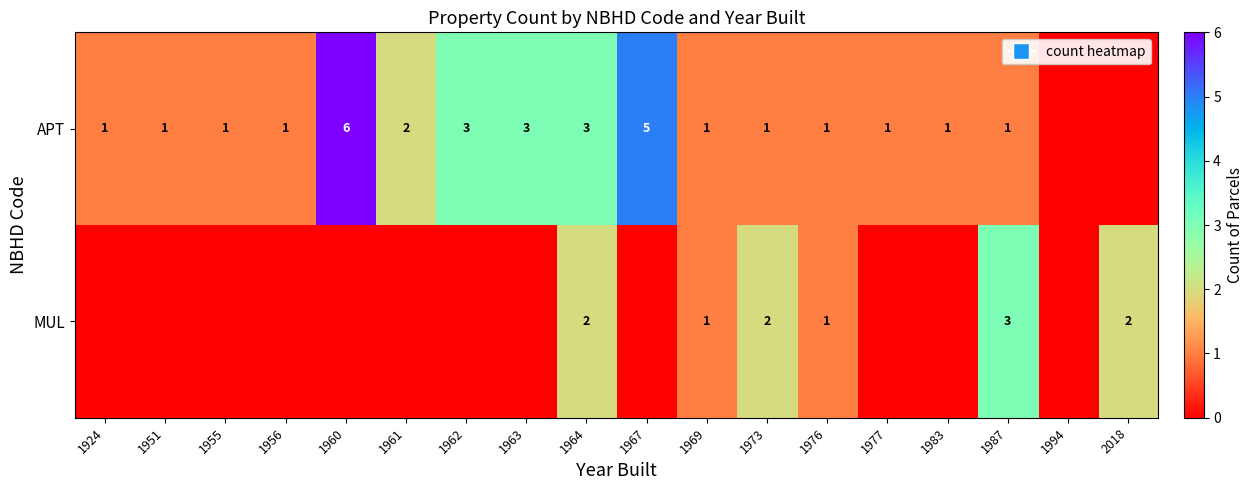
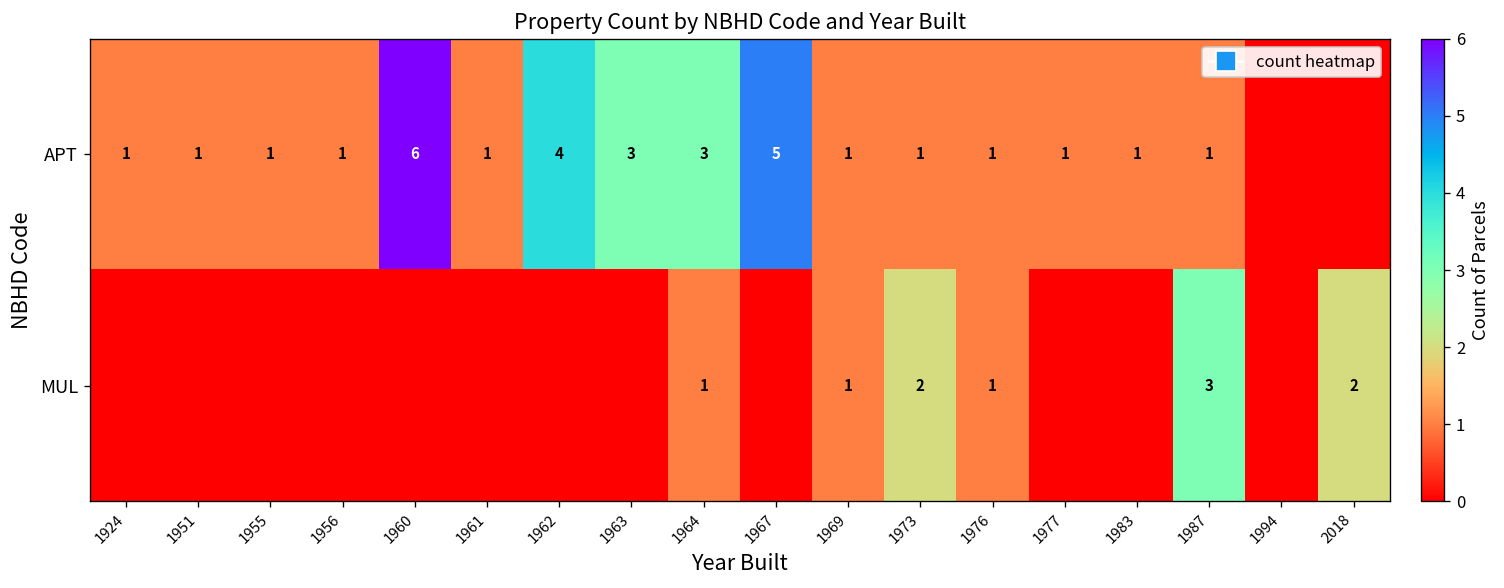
APT, 1961: 2 -> 1
APT, 1962: 3 -> 4
MUL, 1964: 2 -> 1
